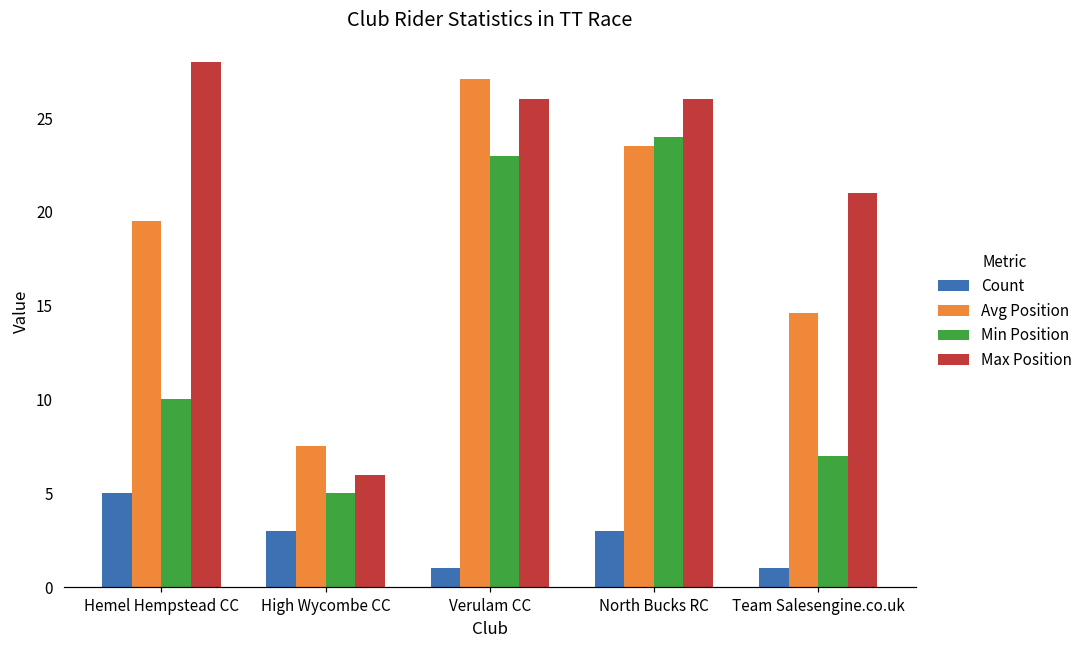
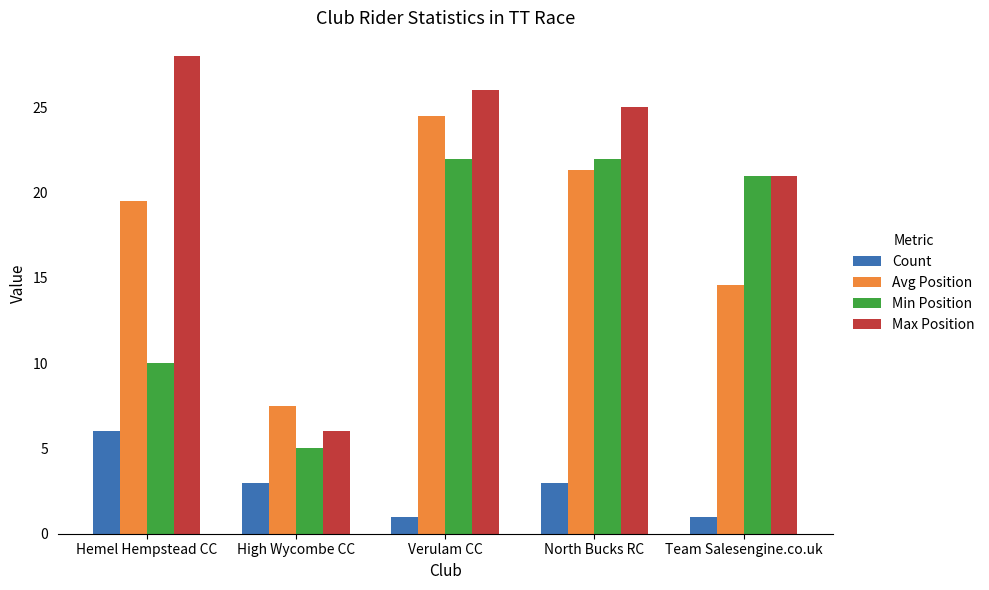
Count, Hemel Hempstead CC: 5 -> 6
Avg Position, Verulam CC: 27.1 -> 24.5
Min Position, Verulam CC: 23 -> 22
Avg Position, North Bucks RC: 23.5 -> 21.3
Min Position, North Bucks RC: 24 -> 22
Max Position, North Bucks RC: 26 -> 25
Min Position, Team Salesengine.co.uk: 7 -> 21
